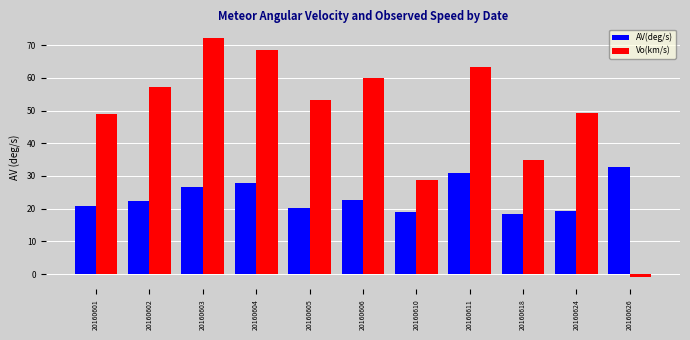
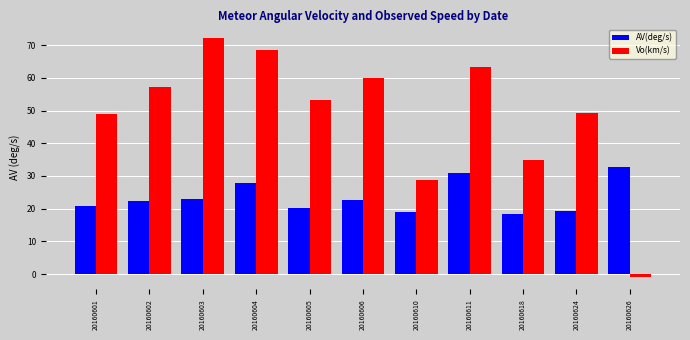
AV(deg/s), 20160603: 26 -> 23
